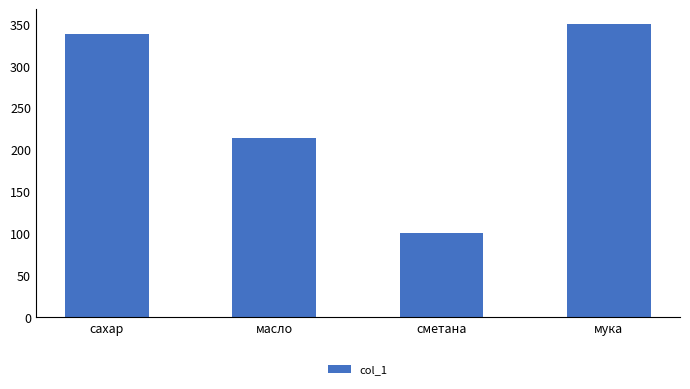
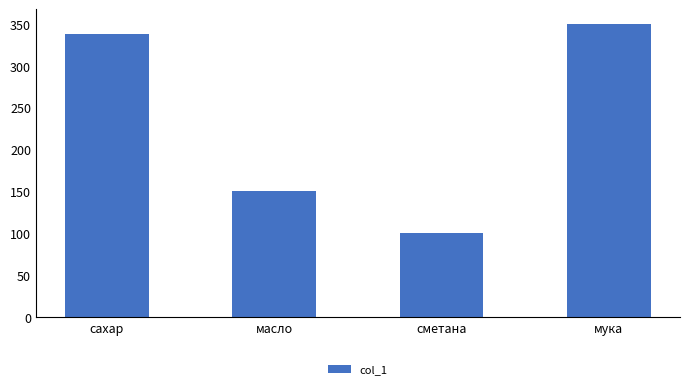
масло: 210 -> 150
